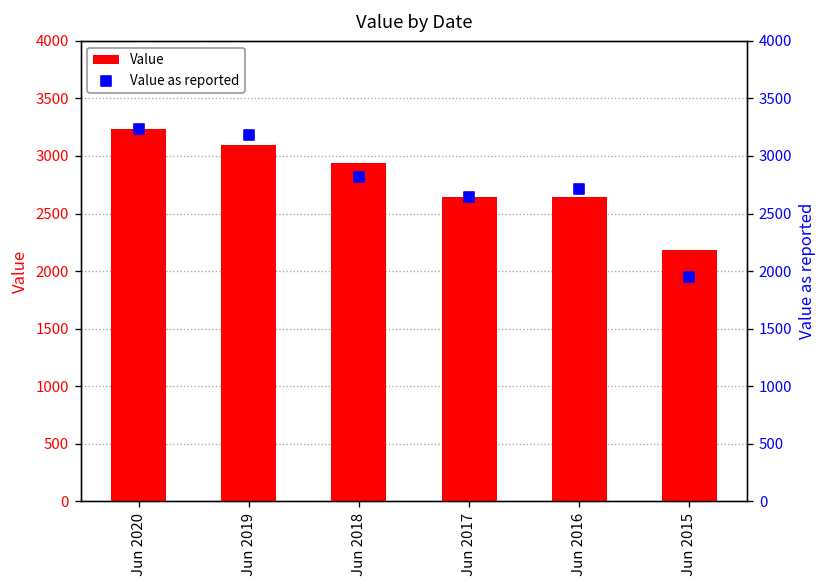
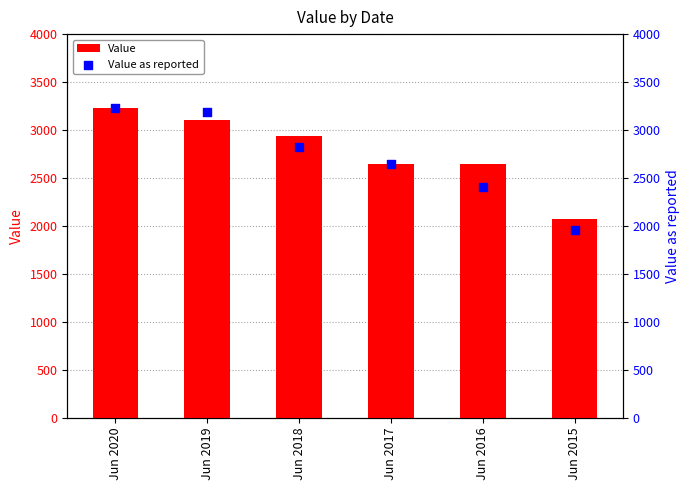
Value, Jun 2015: 2200 -> 2100
Value as reported, Jun 2016: 2700 -> 2400
